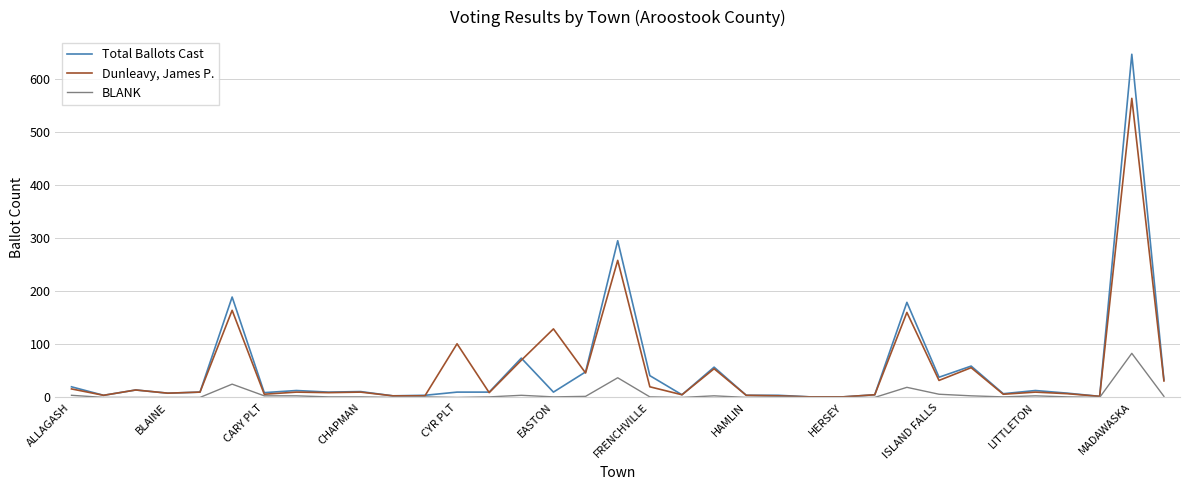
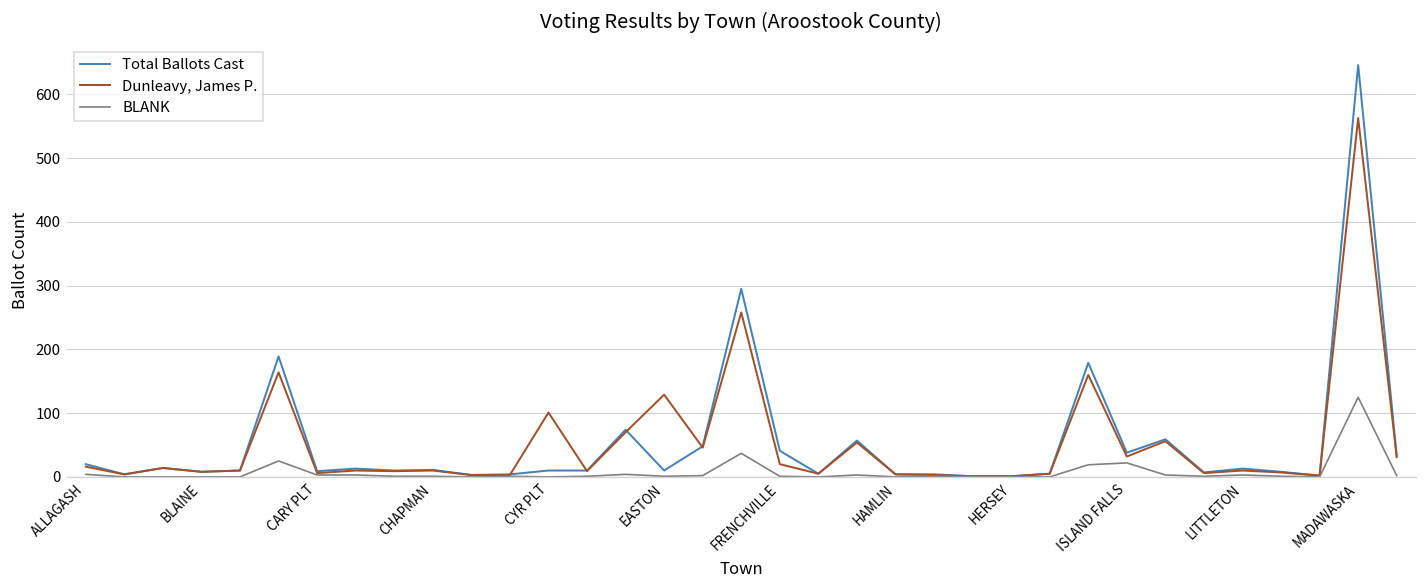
BLANK, ISLAND FALLS: 10 -> 20
BLANK, MADAWASKA: 80 -> 130
